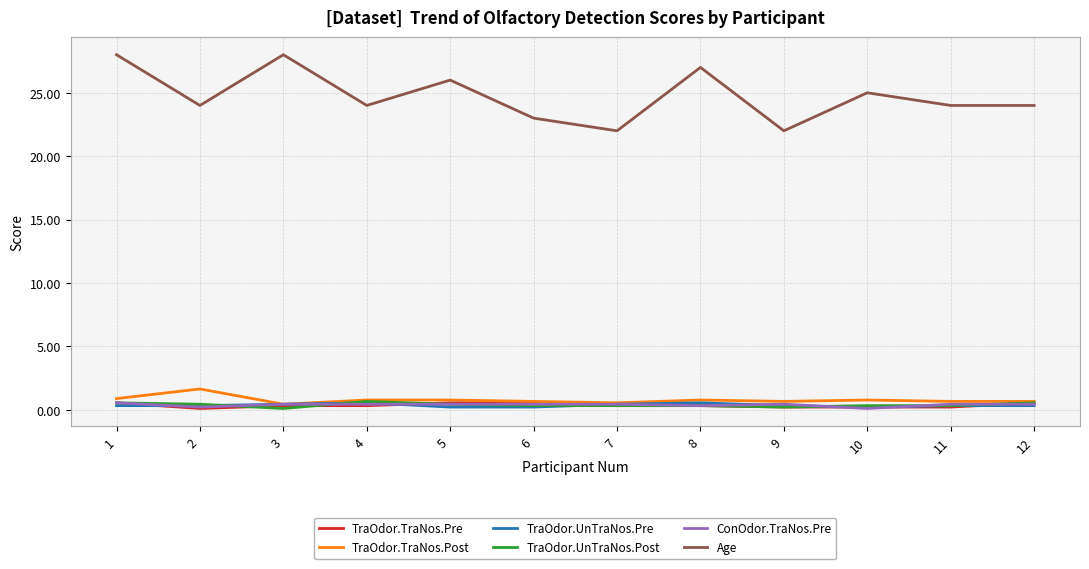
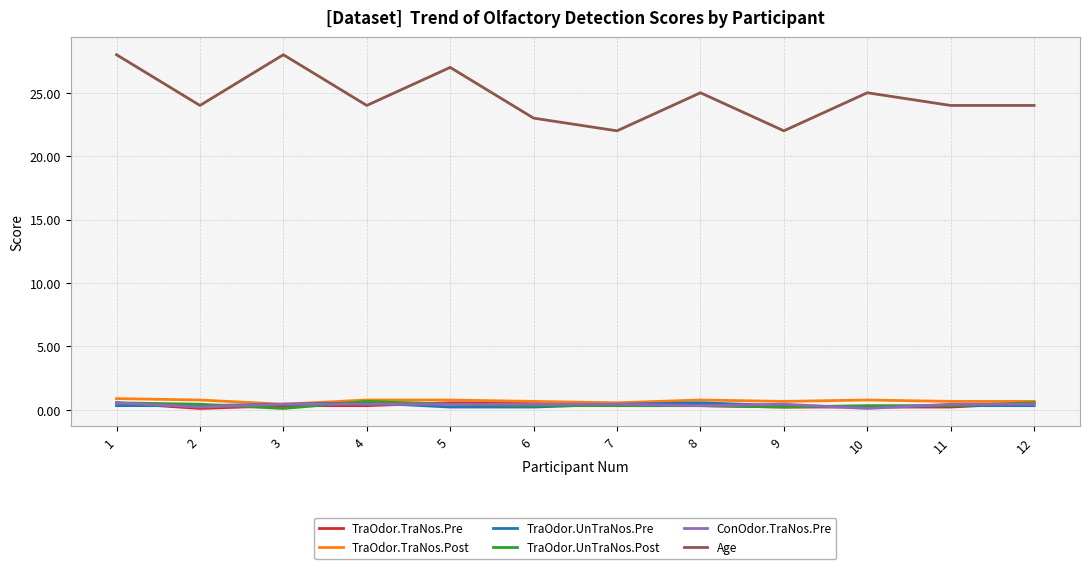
TraOdor.TraNos.Post, 2: 1.6 -> 0.8
Age, 5: 26 -> 27
Age, 8: 27 -> 25
